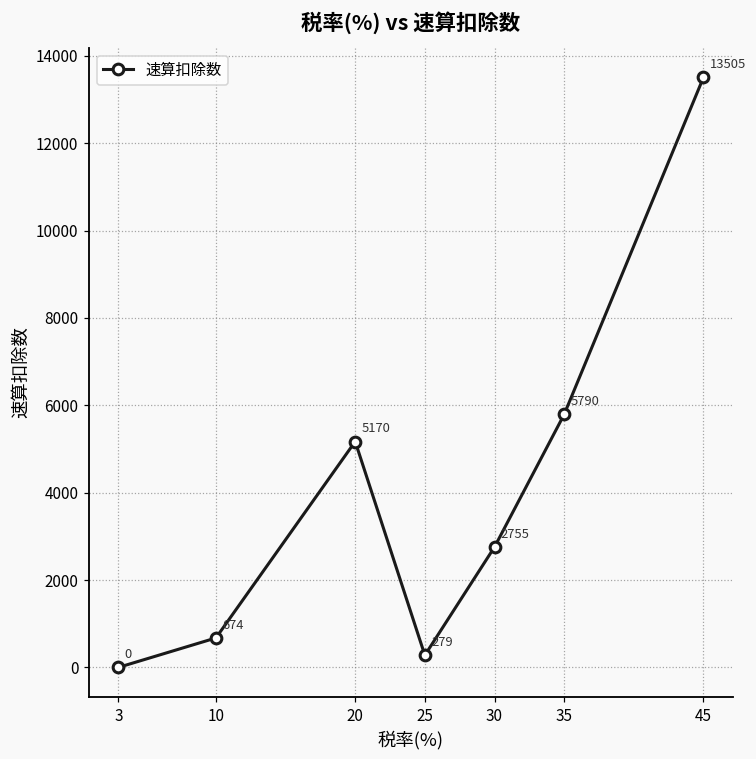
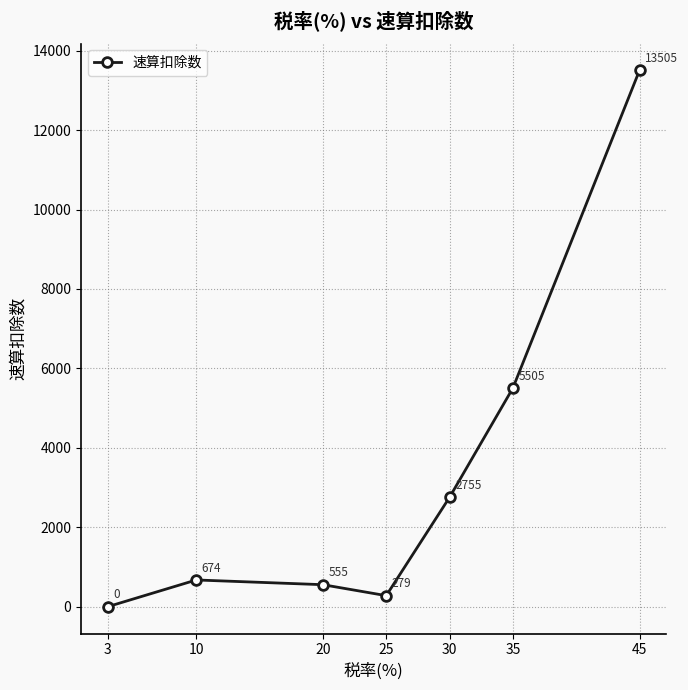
20: 5170 -> 555
35: 5790 -> 5505
